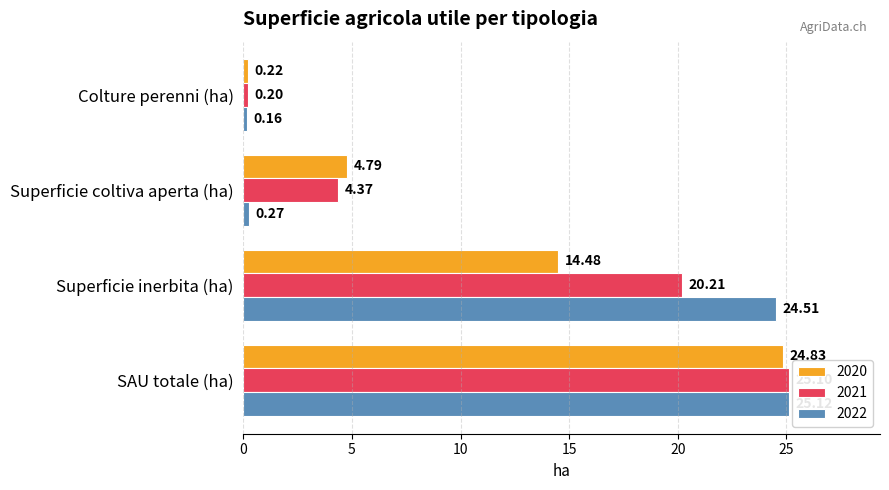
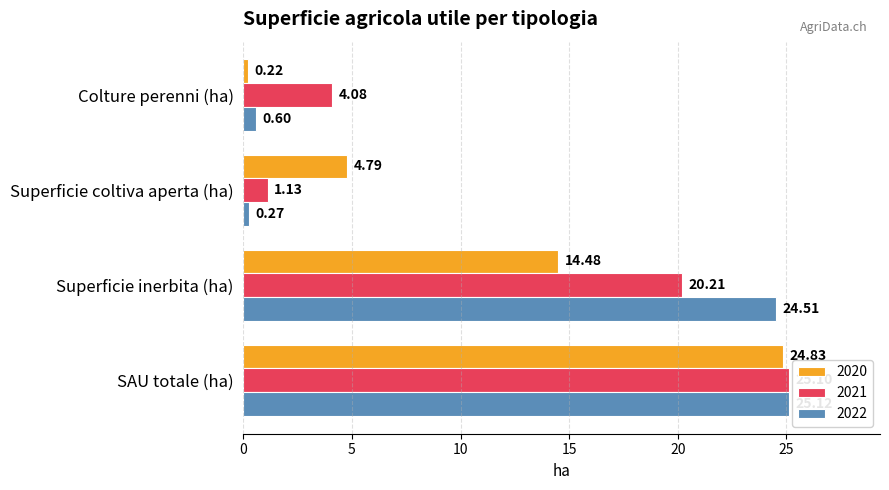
2021, Colture perenni (ha): 0.20 -> 4.08
2022, Colture perenni (ha): 0.16 -> 0.60
2021, Superficie coltiva aperta (ha): 4.37 -> 1.13
